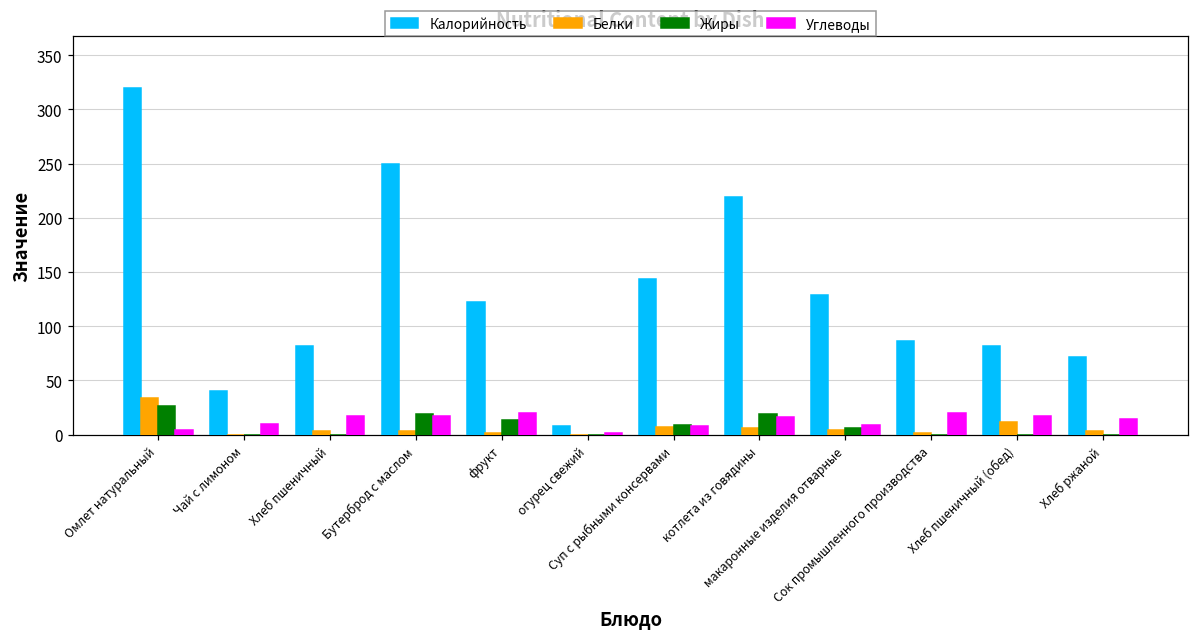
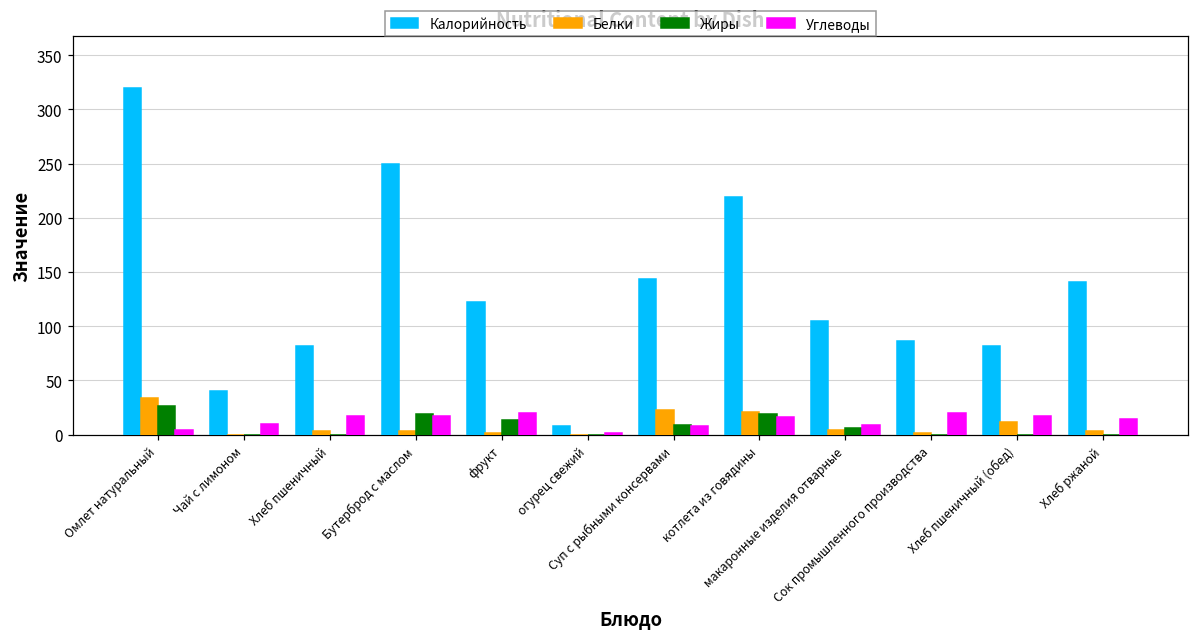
Белки, Суп с рыбными консервами: 10 -> 20
Белки, котлета из говядины: 10 -> 20
Калорийность, макаронные изделия отварные: 130 -> 110
Калорийность, Хлеб ржаной: 70 -> 140
